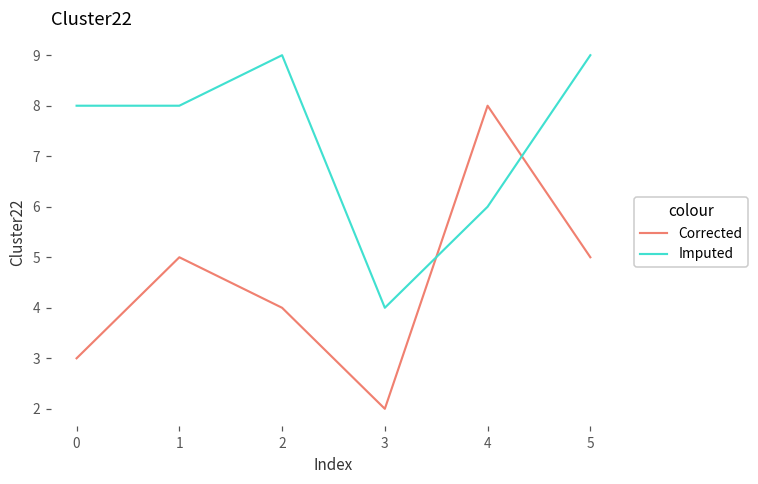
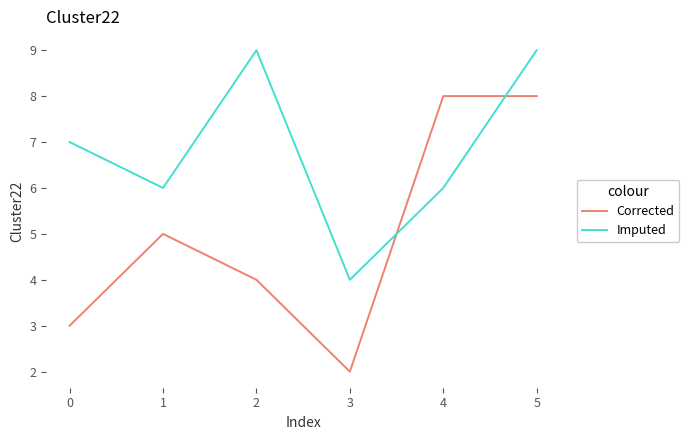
Imputed, 0: 8 -> 7
Imputed, 1: 8 -> 6
Corrected, 5: 5 -> 8
